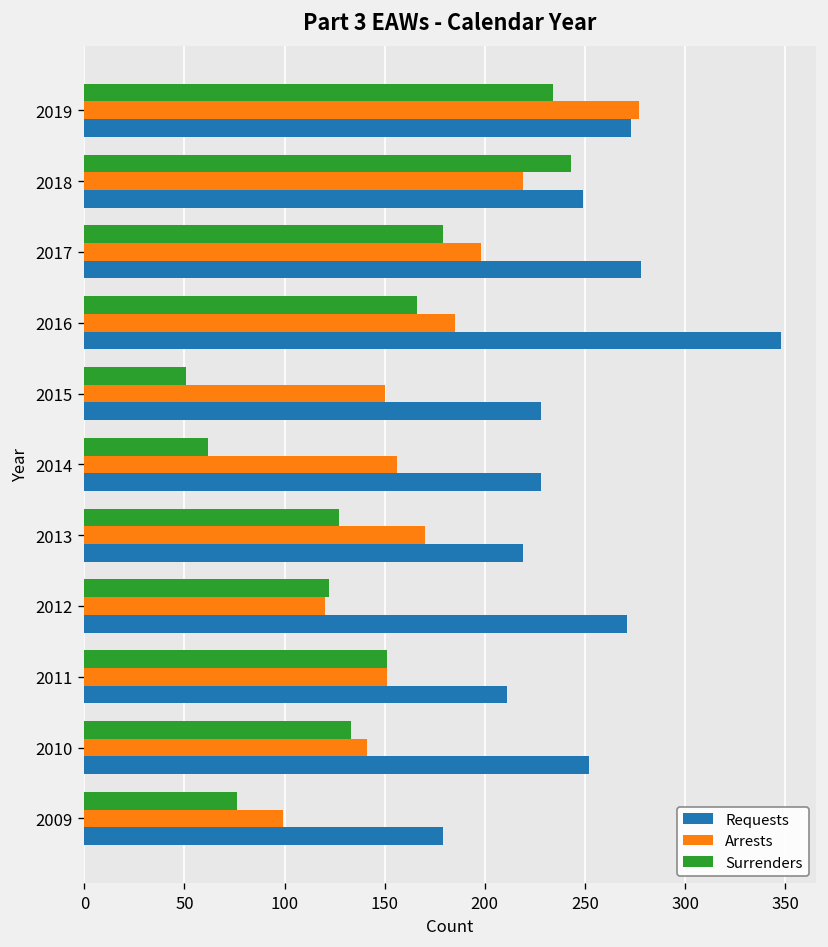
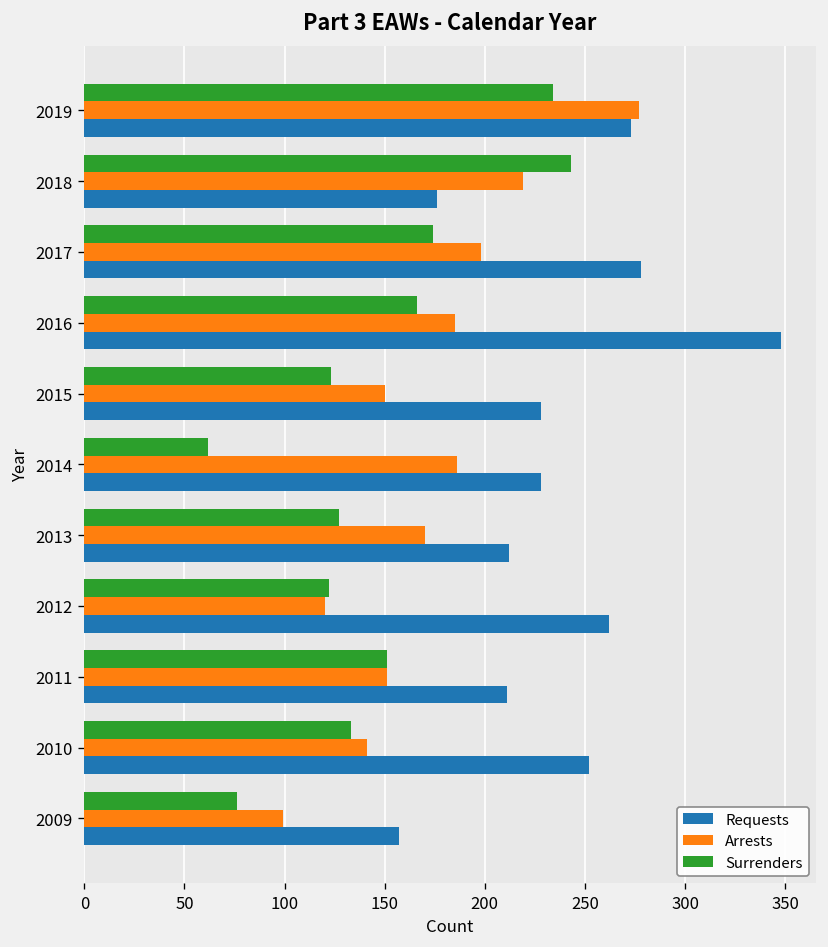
Requests, 2018: 249 -> 176
Surrenders, 2017: 179 -> 174
Surrenders, 2015: 51 -> 123
Arrests, 2014: 156 -> 186
Requests, 2013: 219 -> 212
Requests, 2012: 271 -> 262
Requests, 2009: 179 -> 157
